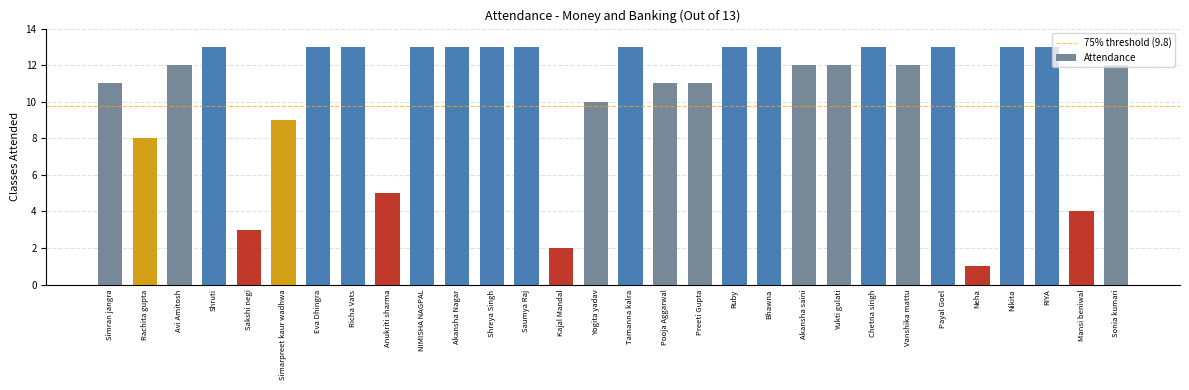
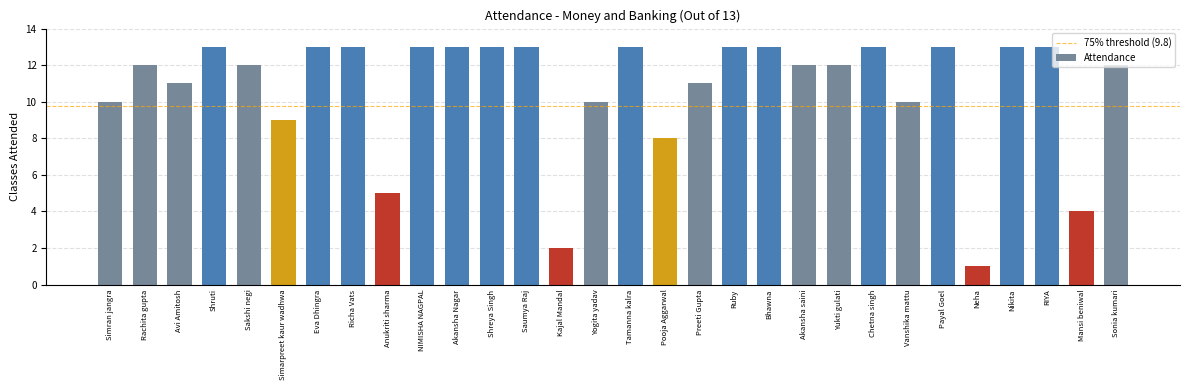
Simran jangra: 11 -> 10
Rachita gupta: 8 -> 12
Avi Amitosh: 12 -> 11
Sakshi negi: 3 -> 12
Pooja Aggarwal: 11 -> 8
Vanshika mattu: 12 -> 10
